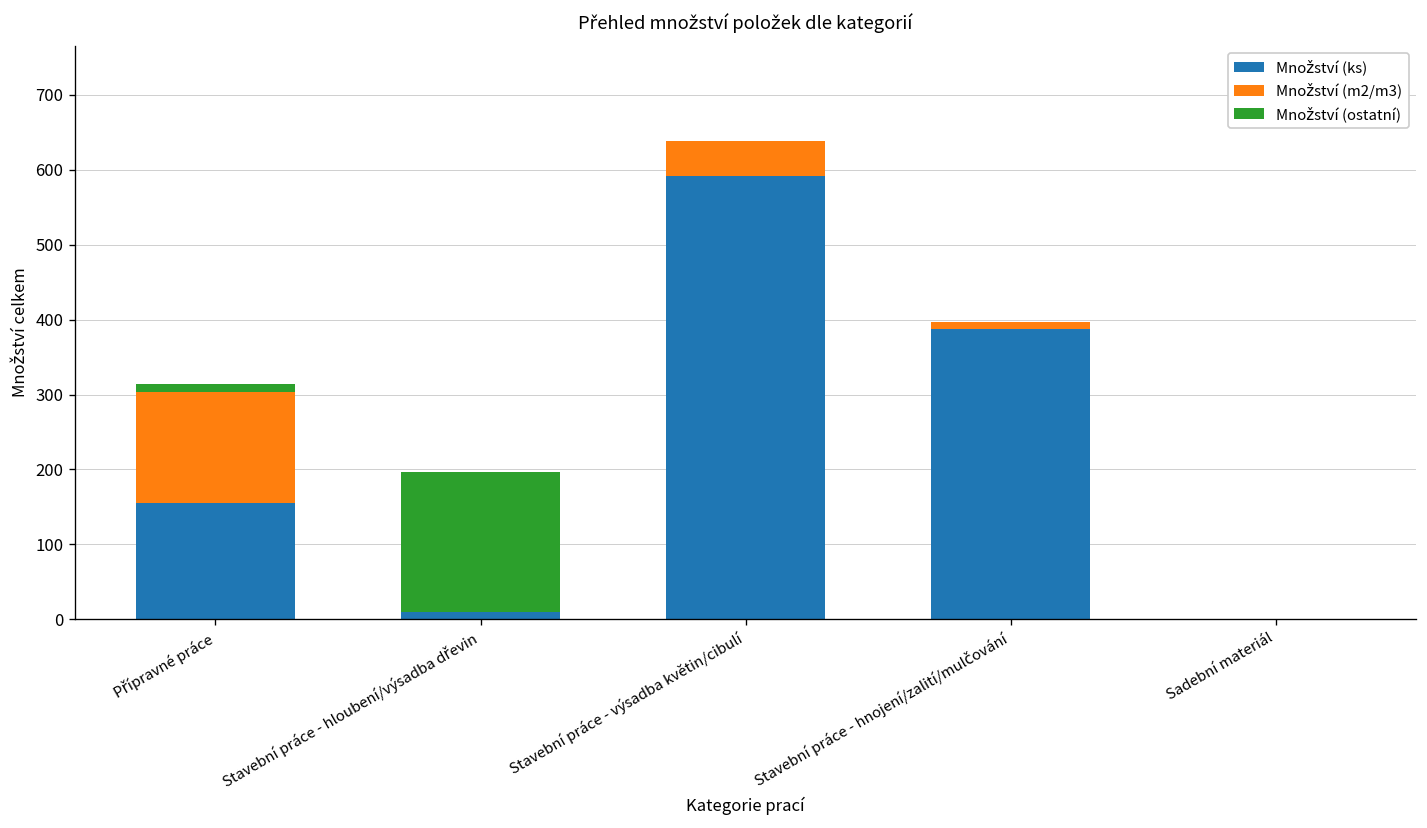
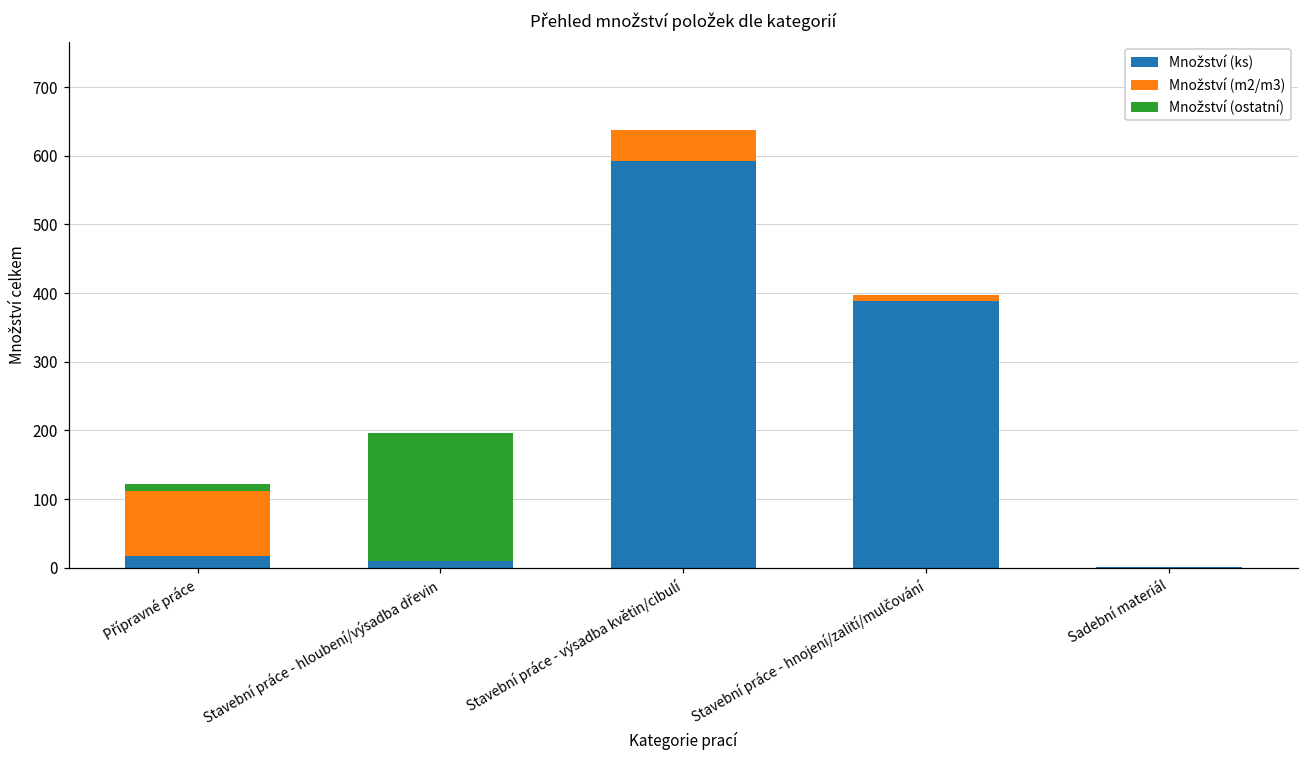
Množství (ks), Přípravné práce: 160 -> 20
Množství (m2/m3), Přípravné práce: 150 -> 100
